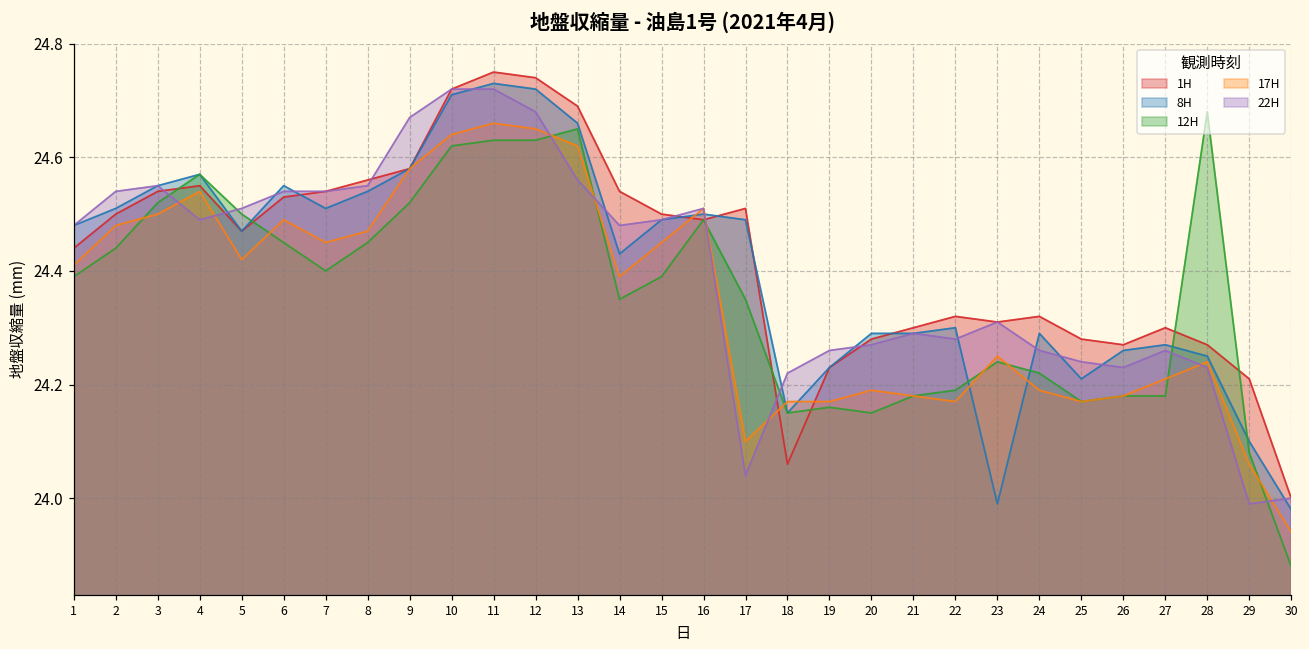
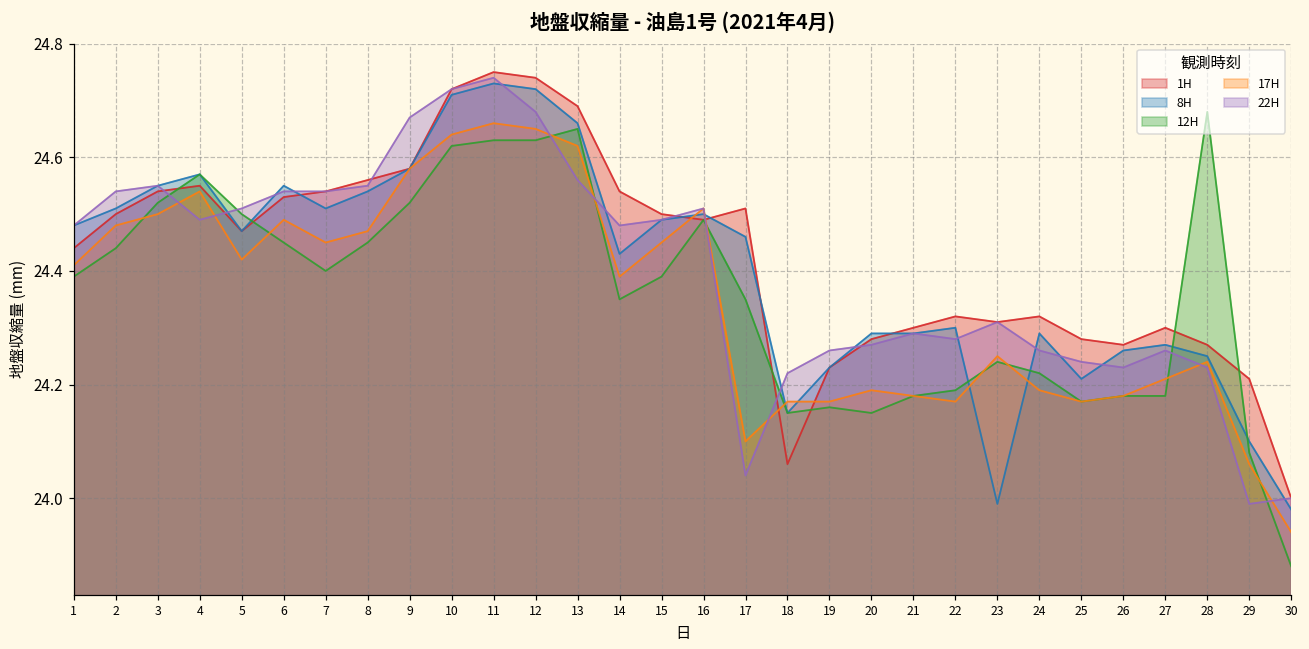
22H, 11: 24.72 -> 24.74
8H, 17: 24.49 -> 24.46
